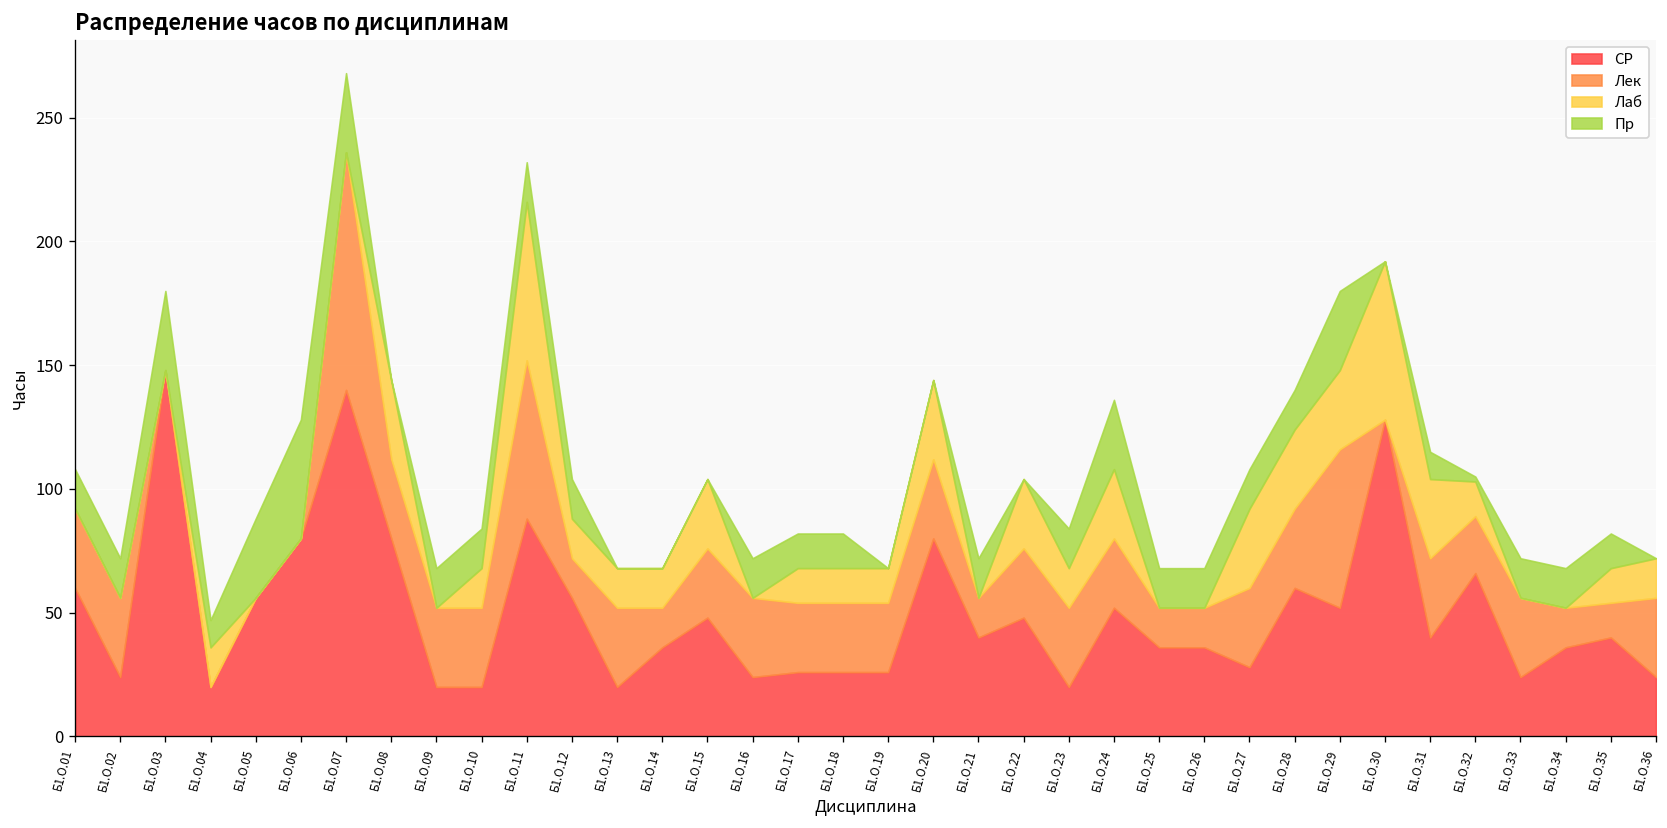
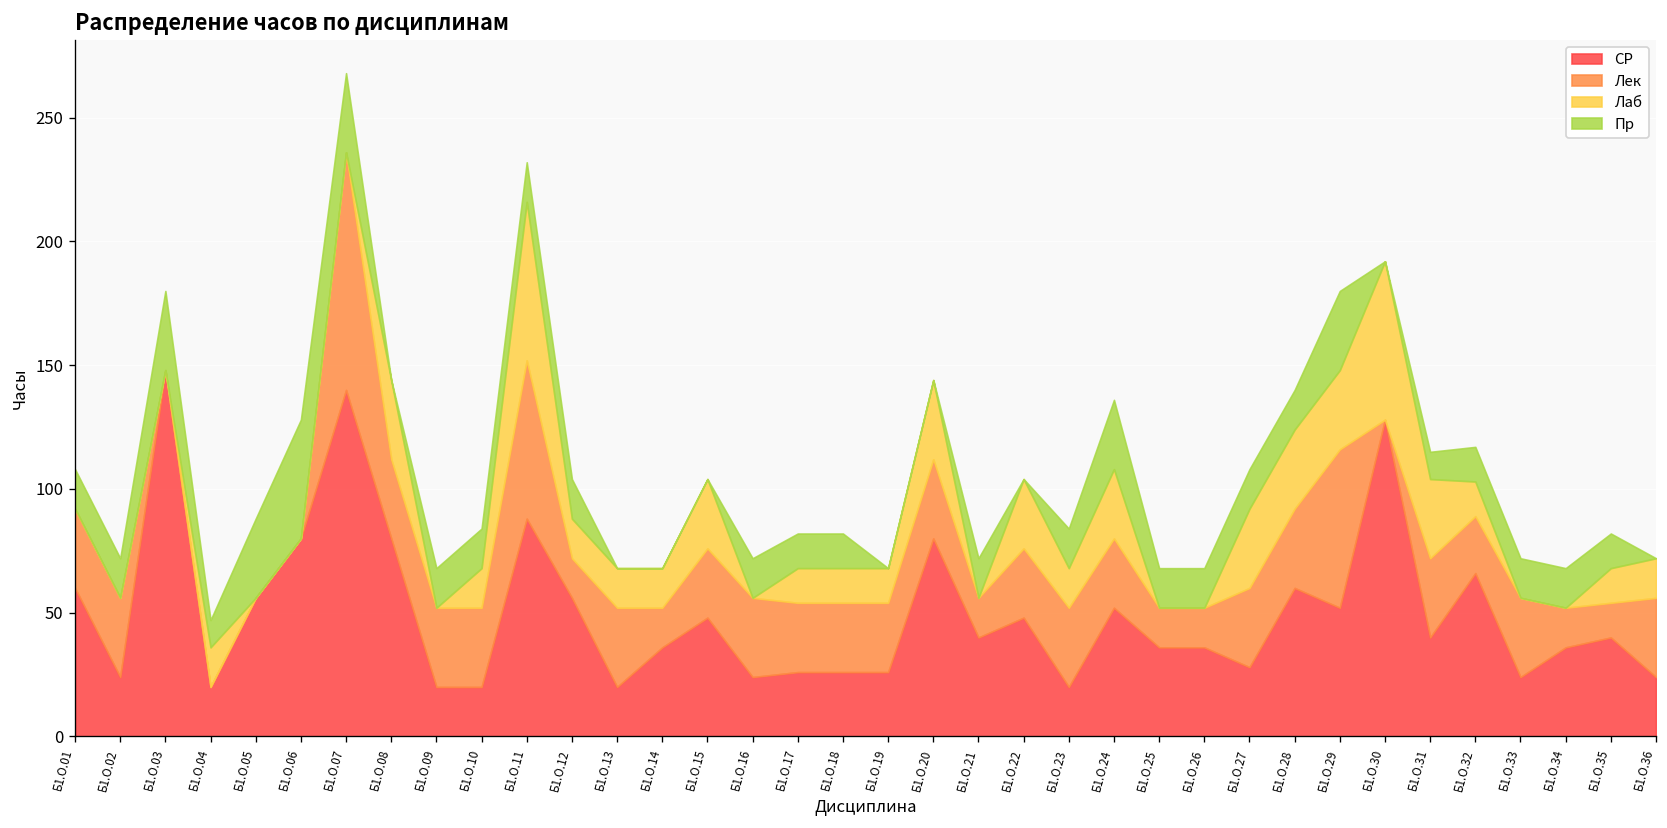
Пр, Б1.О.32: 2 -> 14
